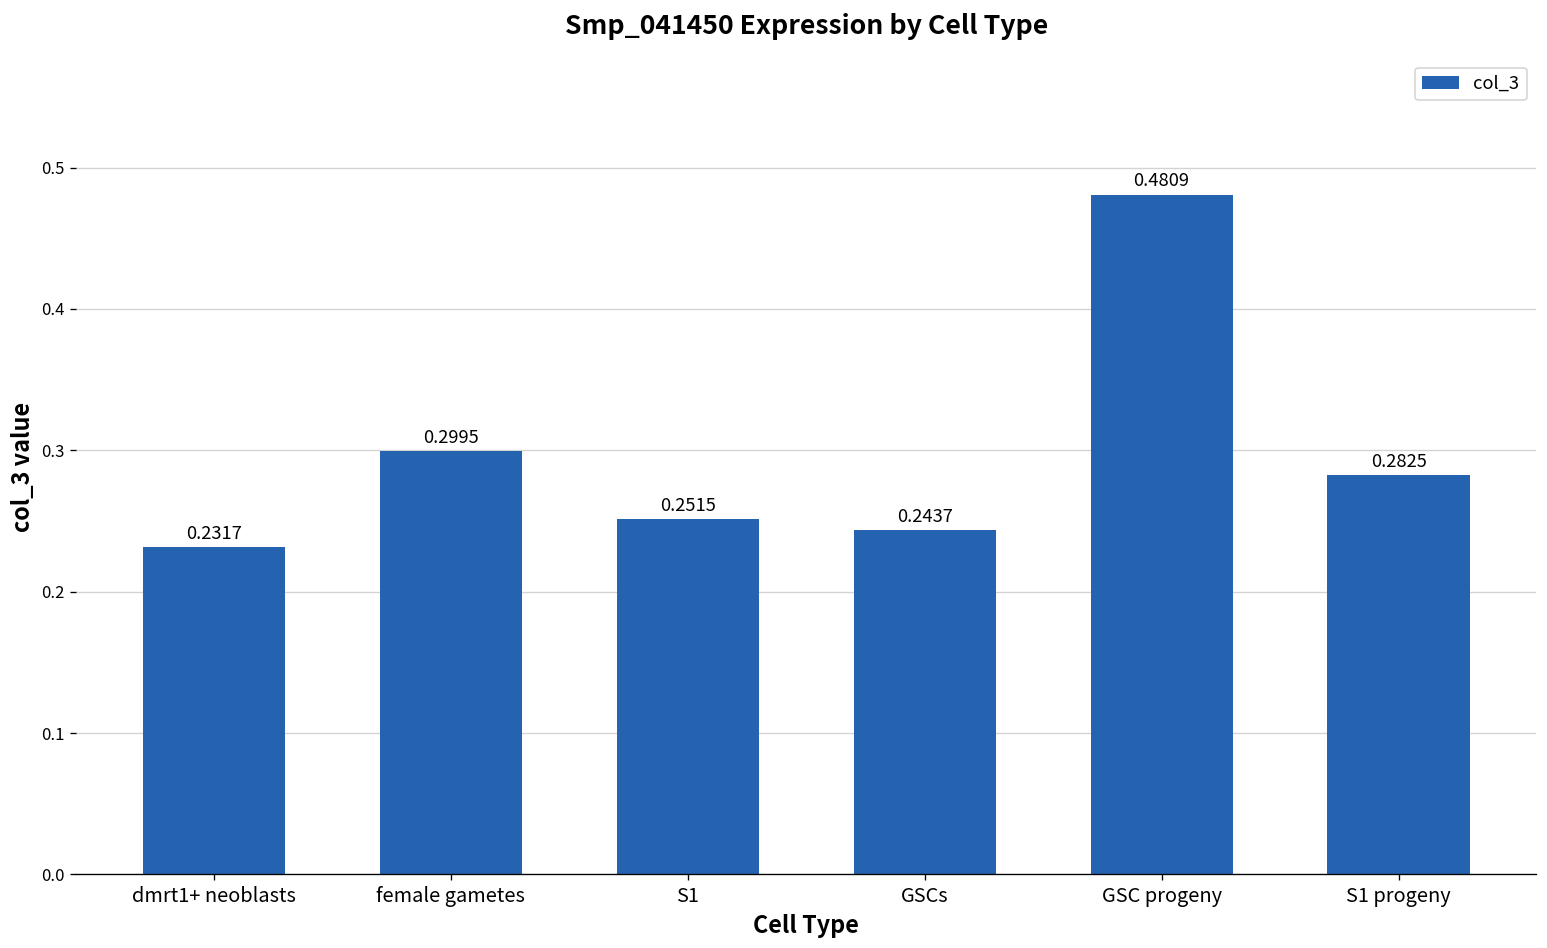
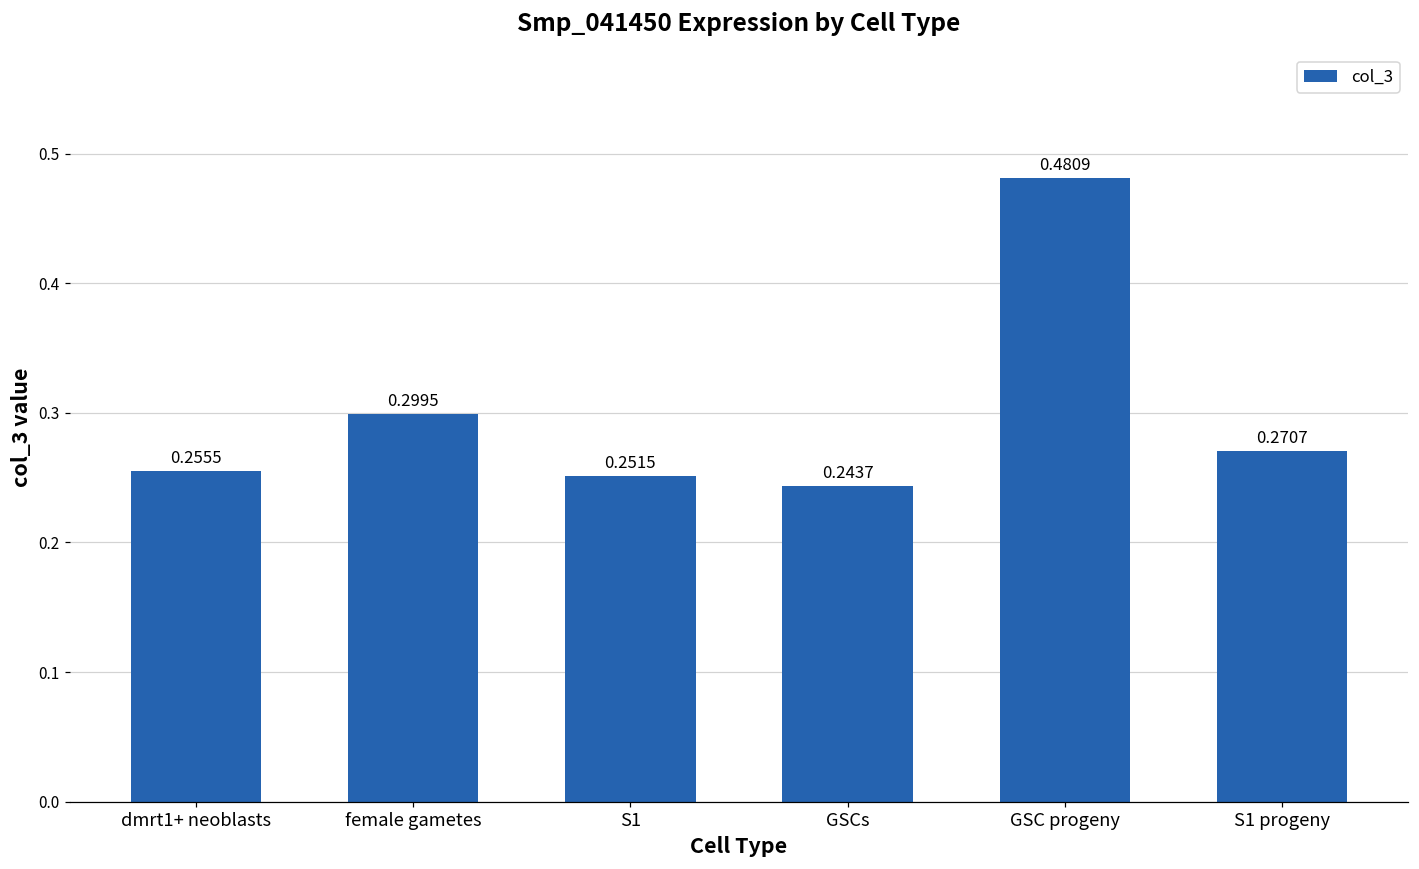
dmrt1+ neoblasts: 0.2317 -> 0.2555
S1 progeny: 0.2825 -> 0.2707
